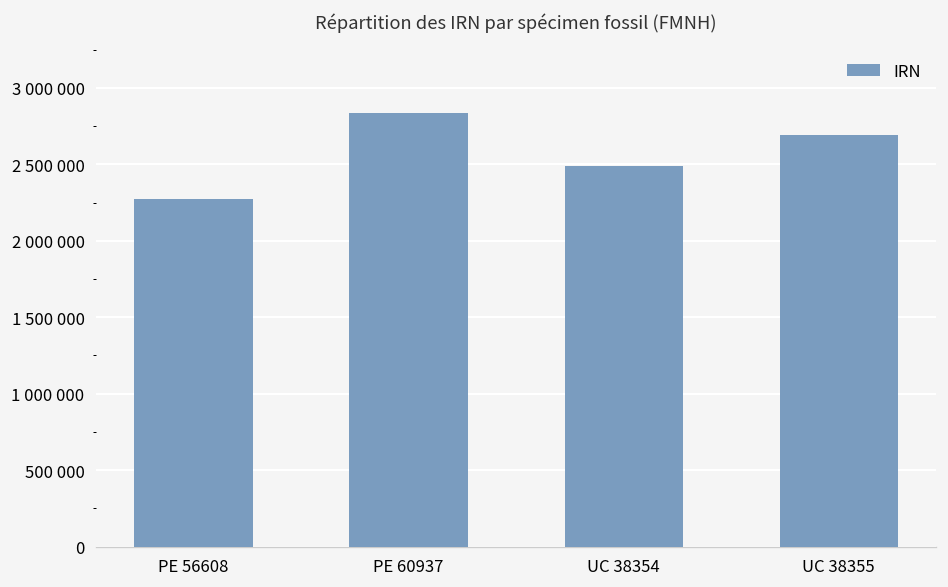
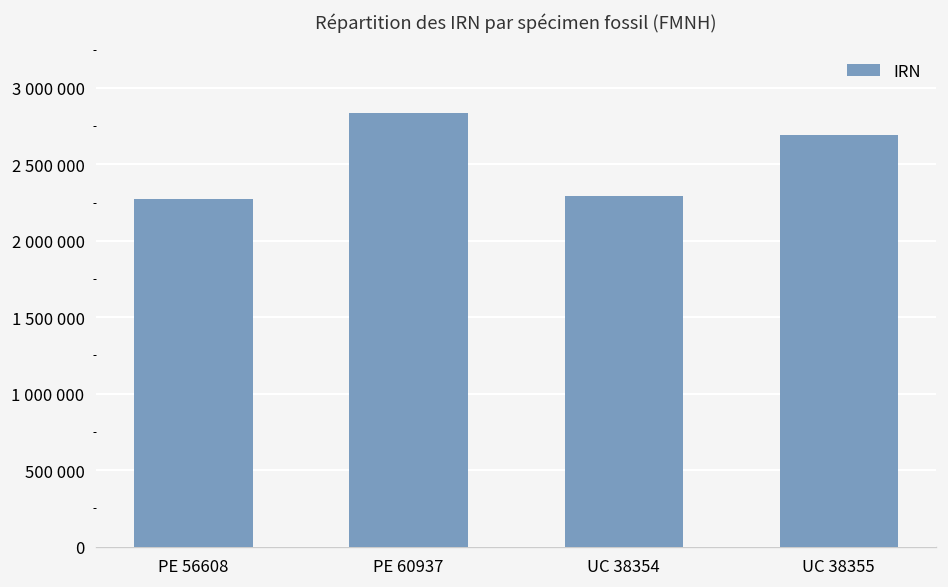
UC 38354: 2490000 -> 2290000
